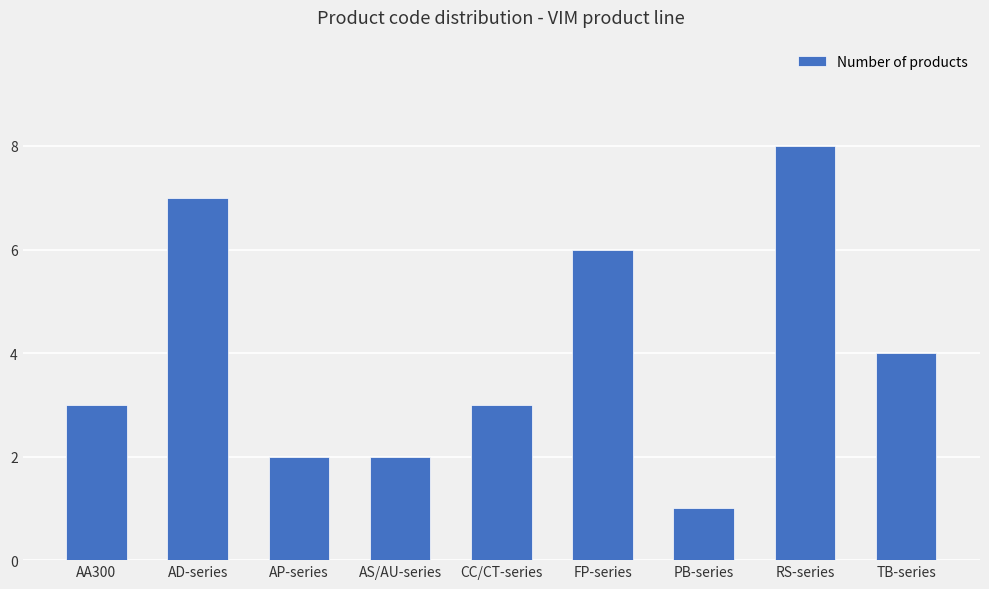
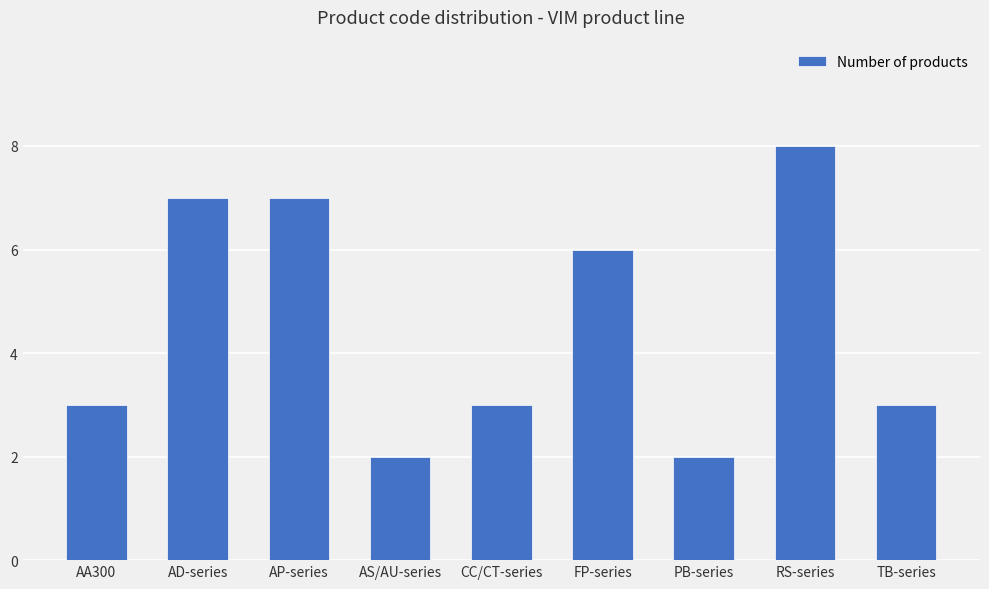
AP-series: 2 -> 7
PB-series: 1 -> 2
TB-series: 4 -> 3
